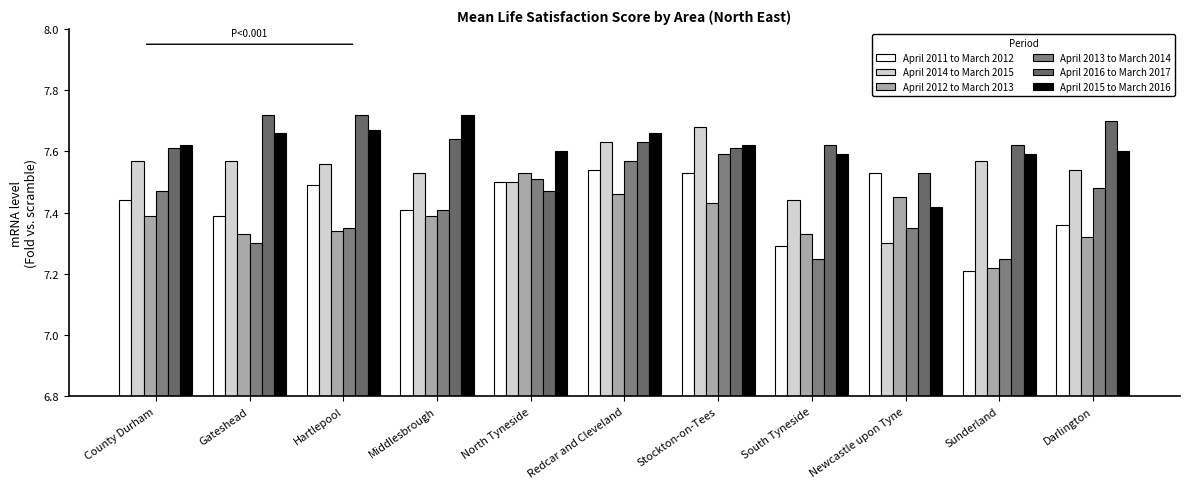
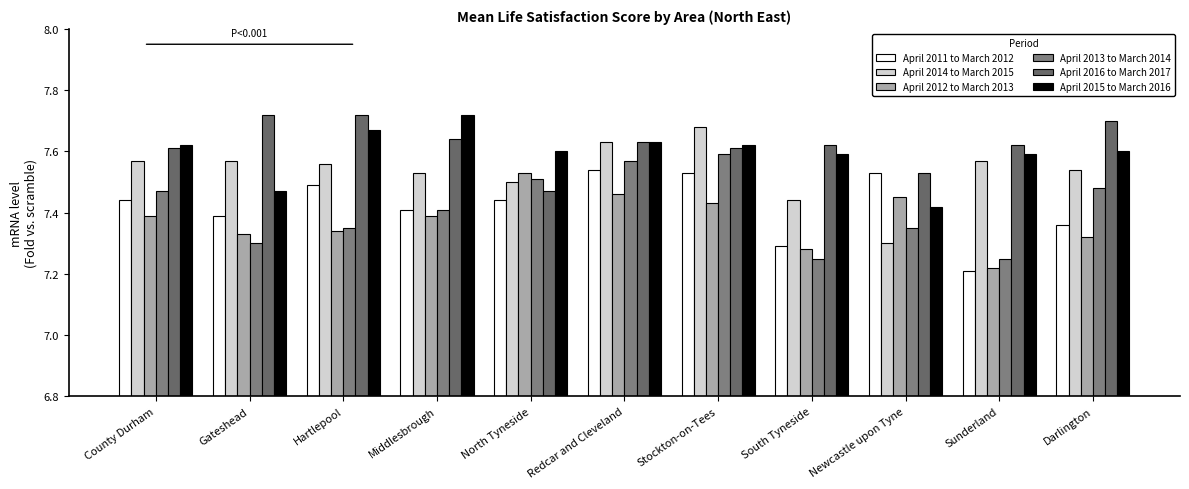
April 2015 to March 2016, Gateshead: 7.66 -> 7.47
April 2011 to March 2012, North Tyneside: 7.50 -> 7.44
April 2015 to March 2016, Redcar and Cleveland: 7.66 -> 7.63
April 2012 to March 2013, South Tyneside: 7.33 -> 7.28
